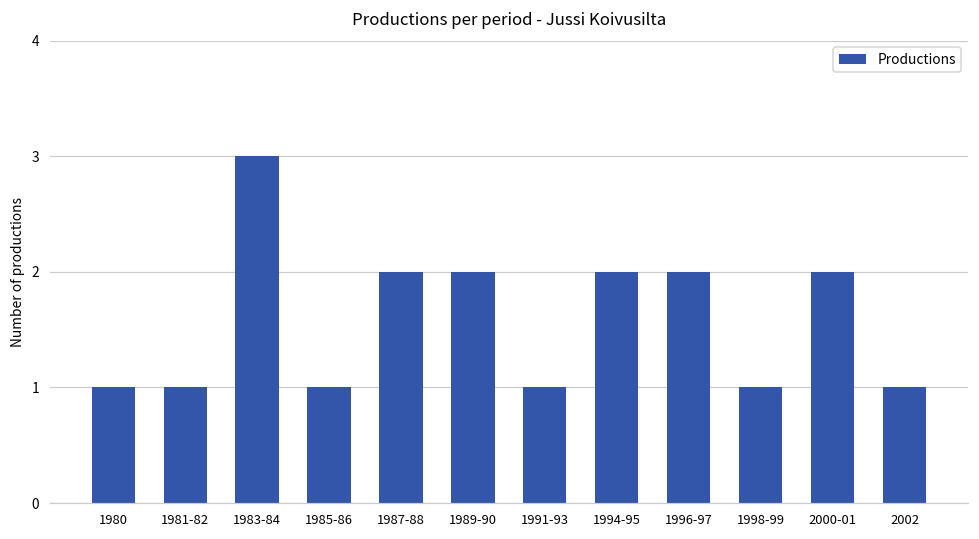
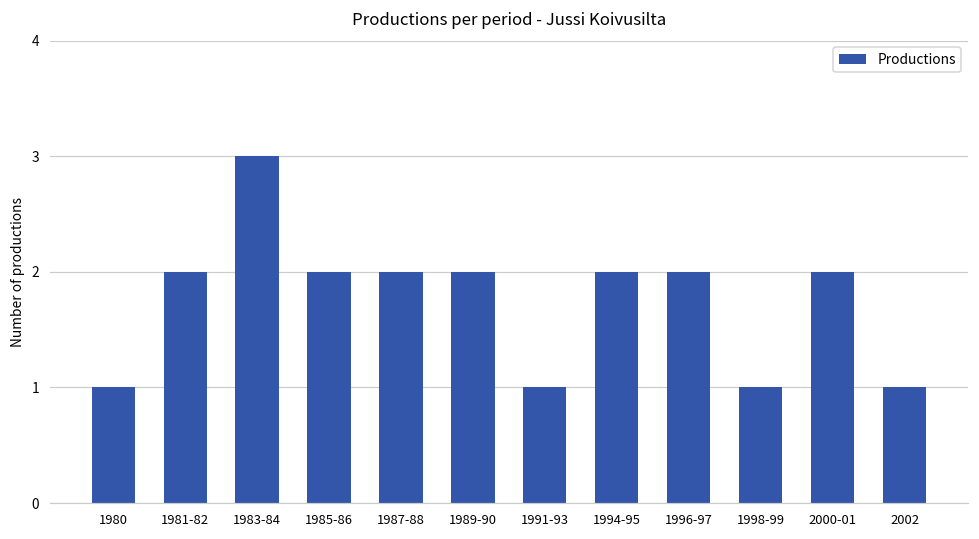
1981-82: 1 -> 2
1985-86: 1 -> 2
